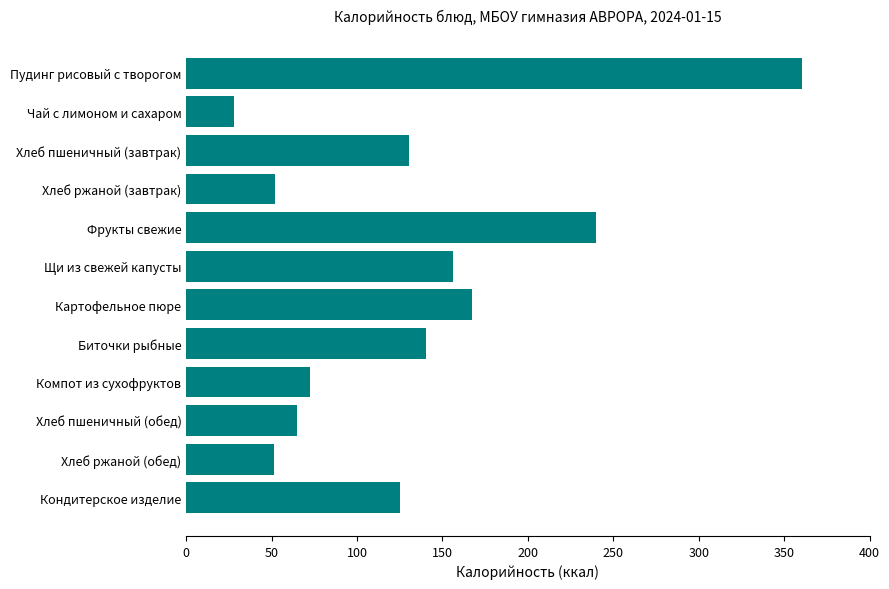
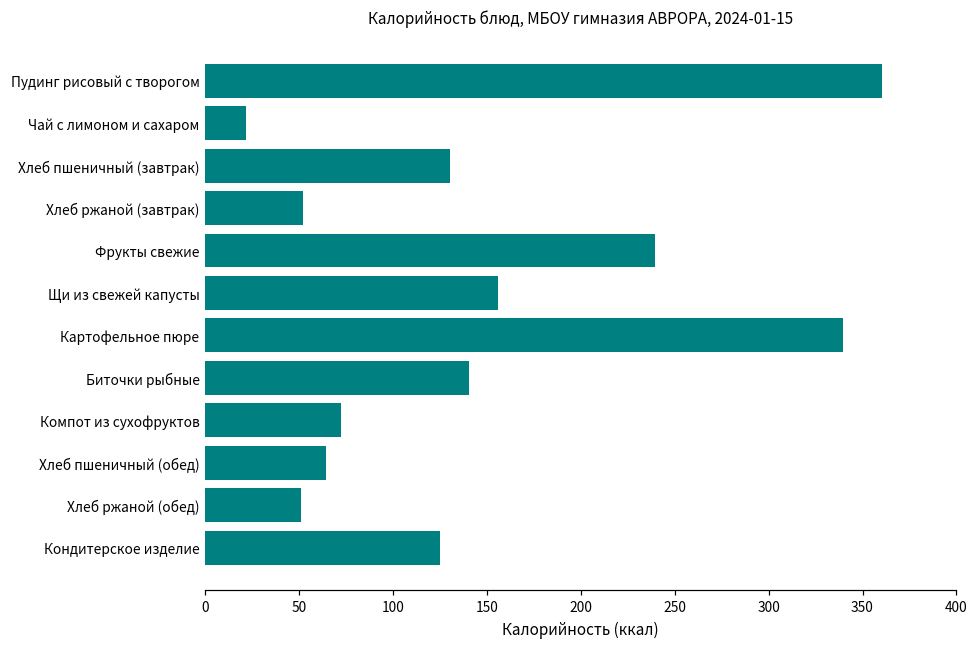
Чай с лимоном и сахаром: 28 -> 22
Картофельное пюре: 167 -> 339
